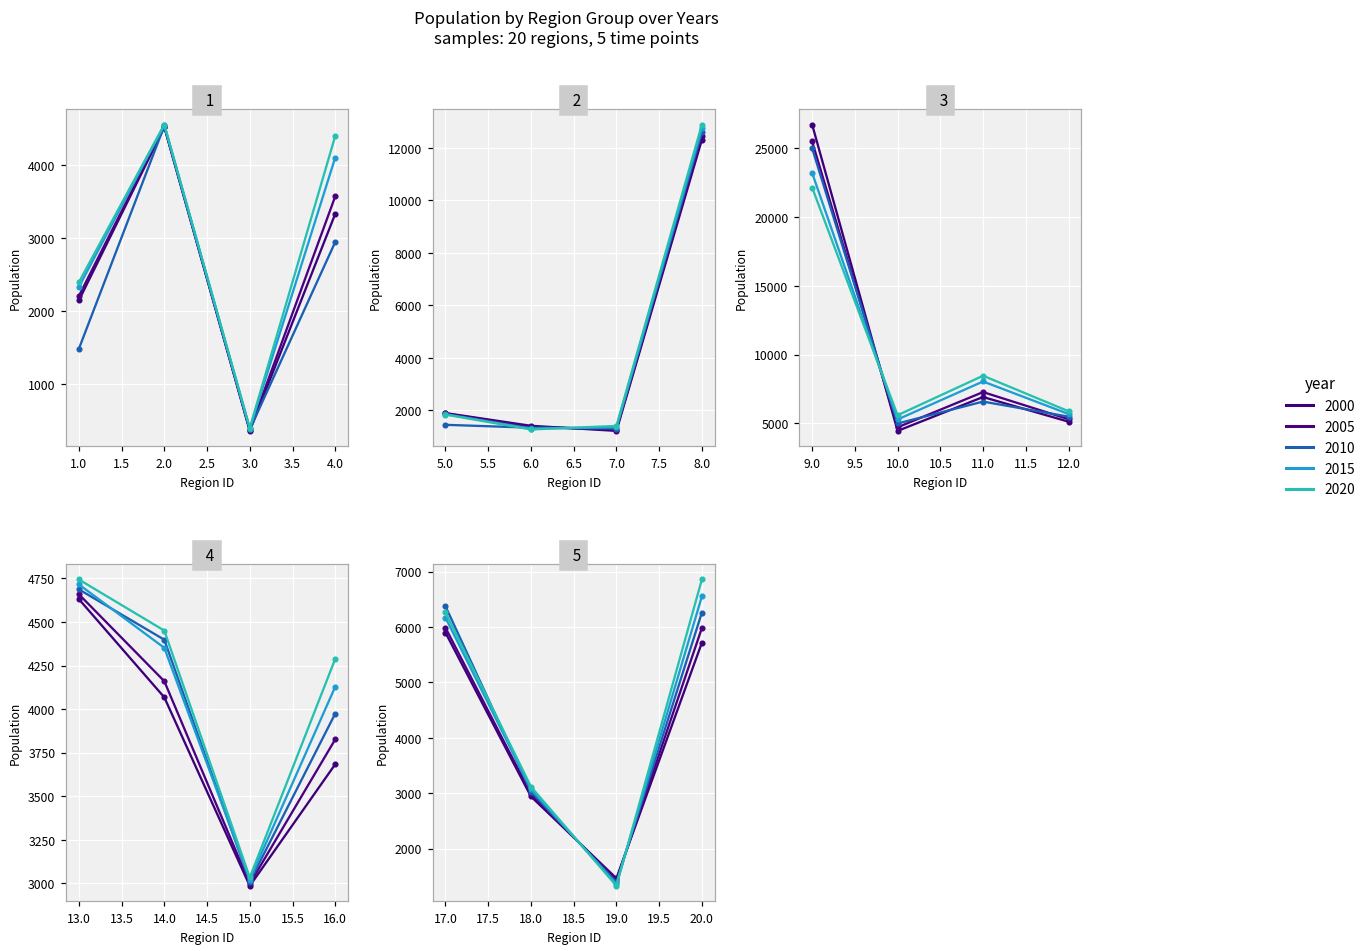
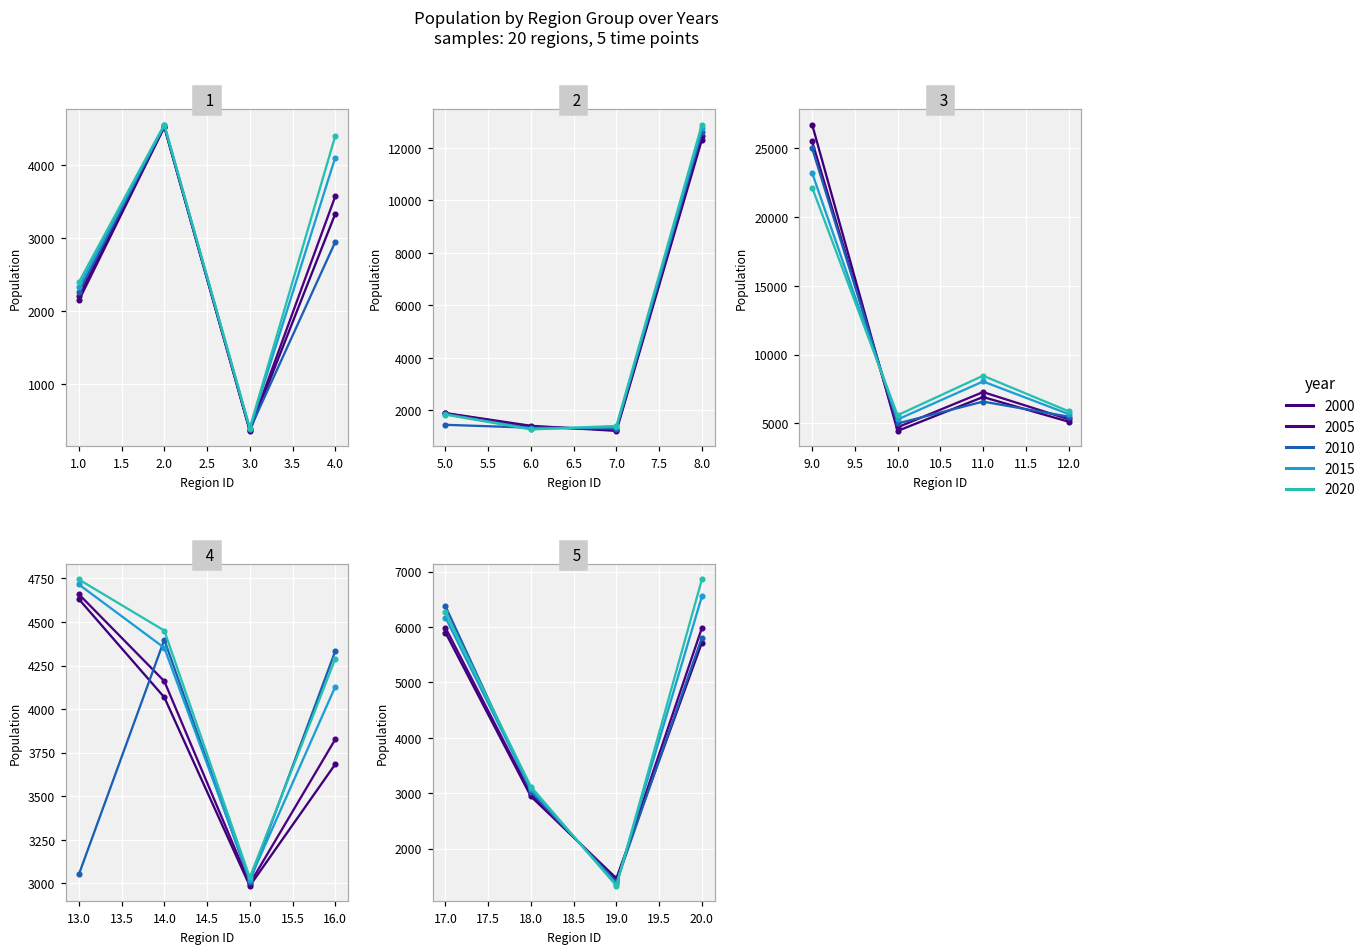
1, 2010, 1.0: 1500 -> 2300
4, 2010, 13.0: 4690 -> 3050
4, 2010, 16.0: 3970 -> 4330
5, 2010, 20.0: 6300 -> 5800
